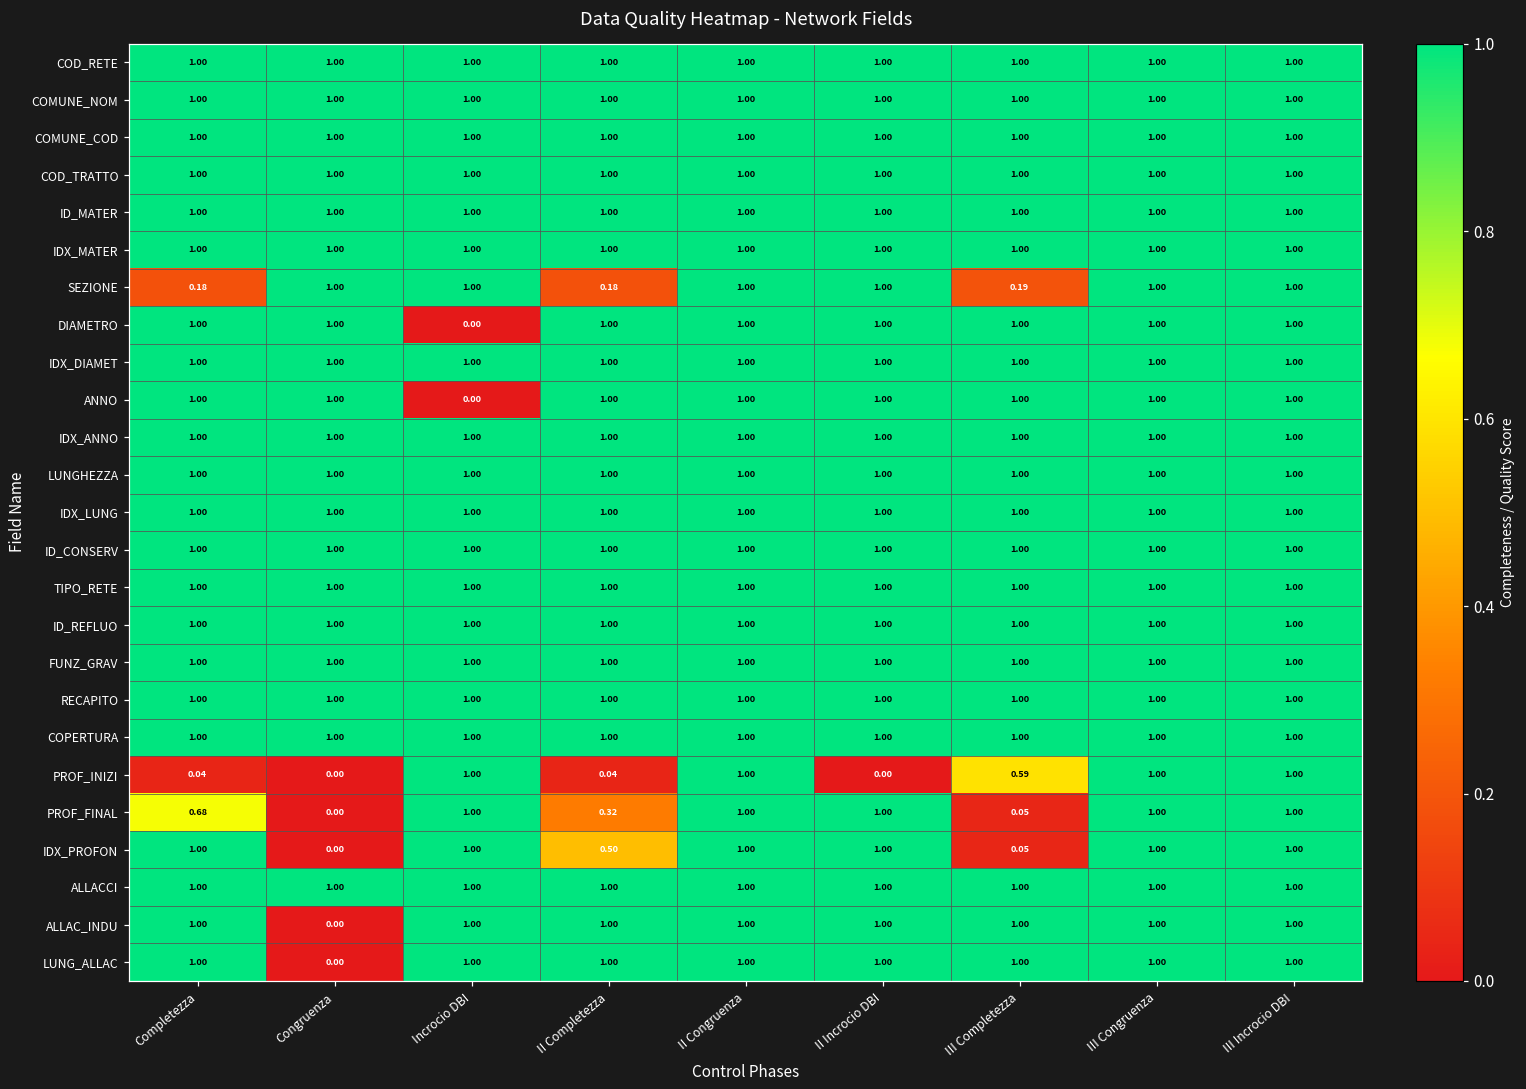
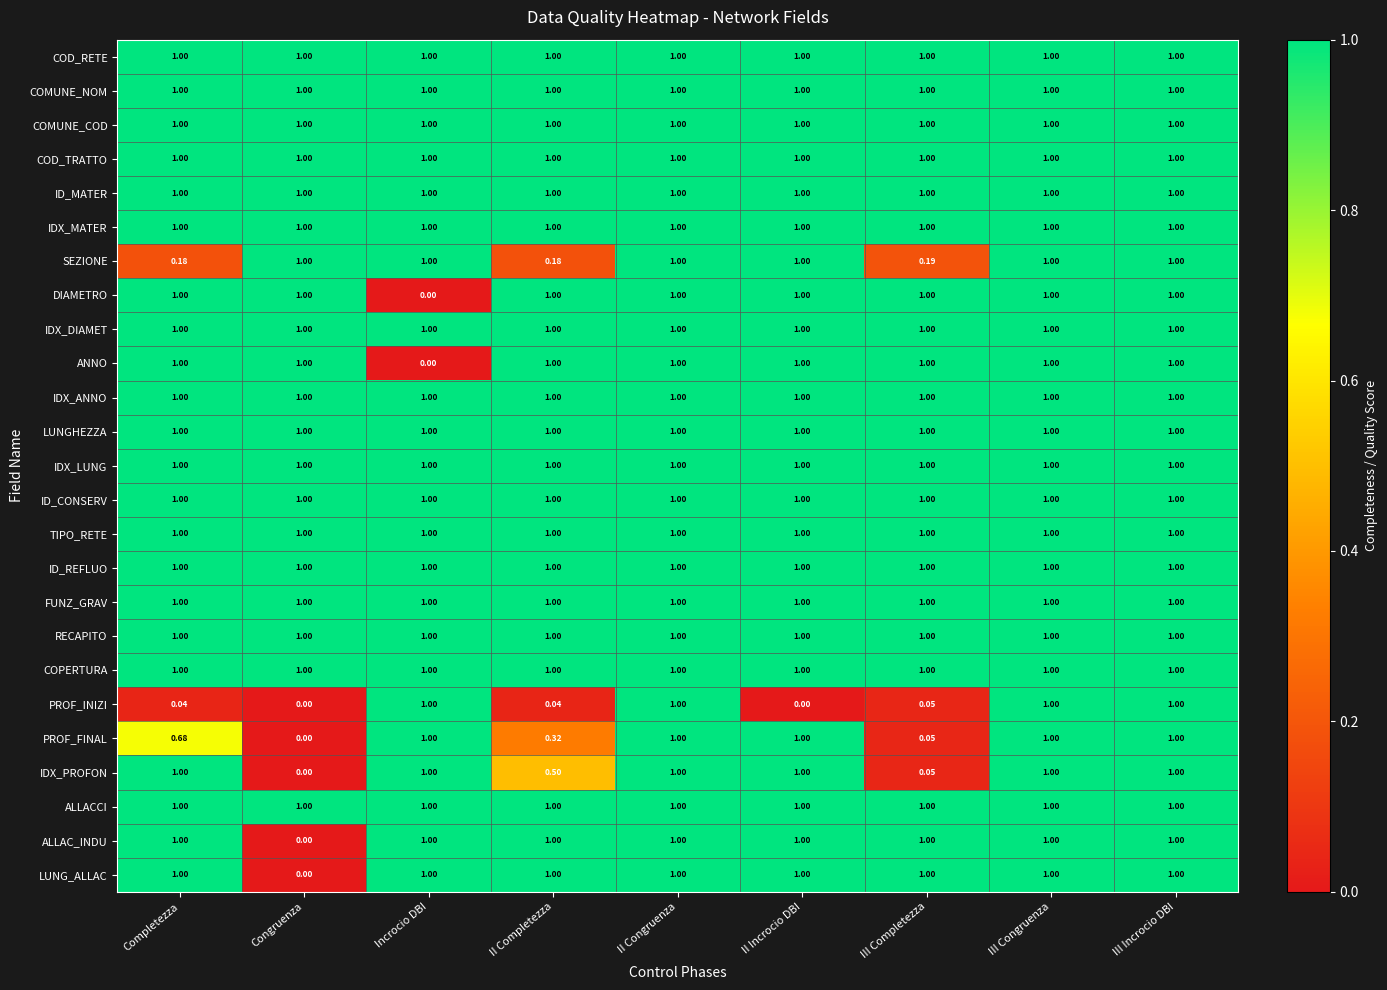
PROF_INIZI, III Completezza: 0.59 -> 0.05
